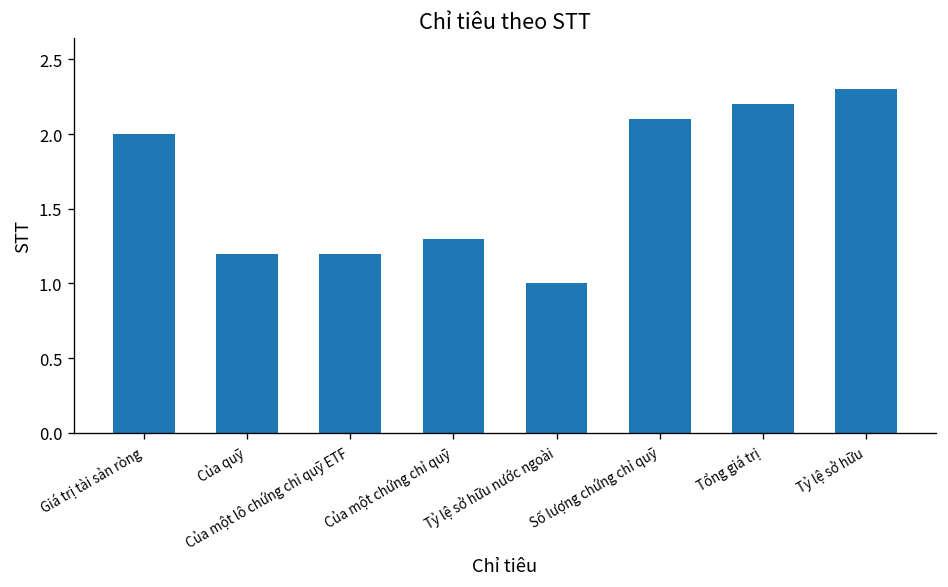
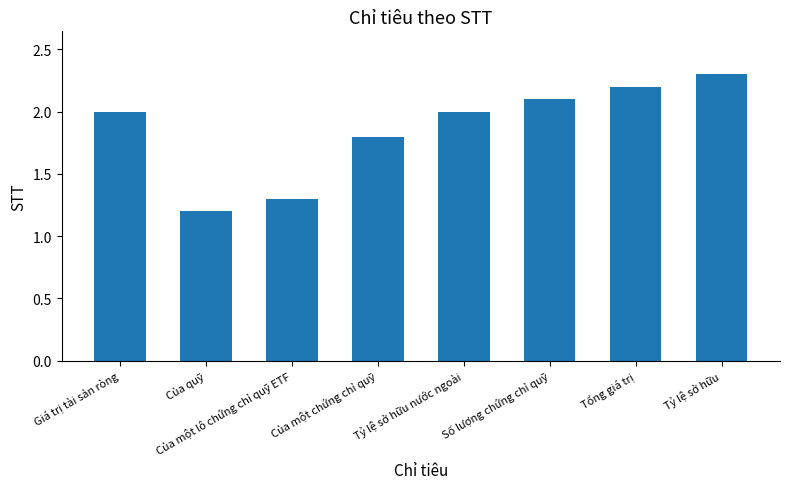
Của một lô chứng chỉ quỹ ETF: 1.2 -> 1.3
Của một chứng chỉ quỹ: 1.3 -> 1.8
Tỷ lệ sở hữu nước ngoài: 1 -> 2
